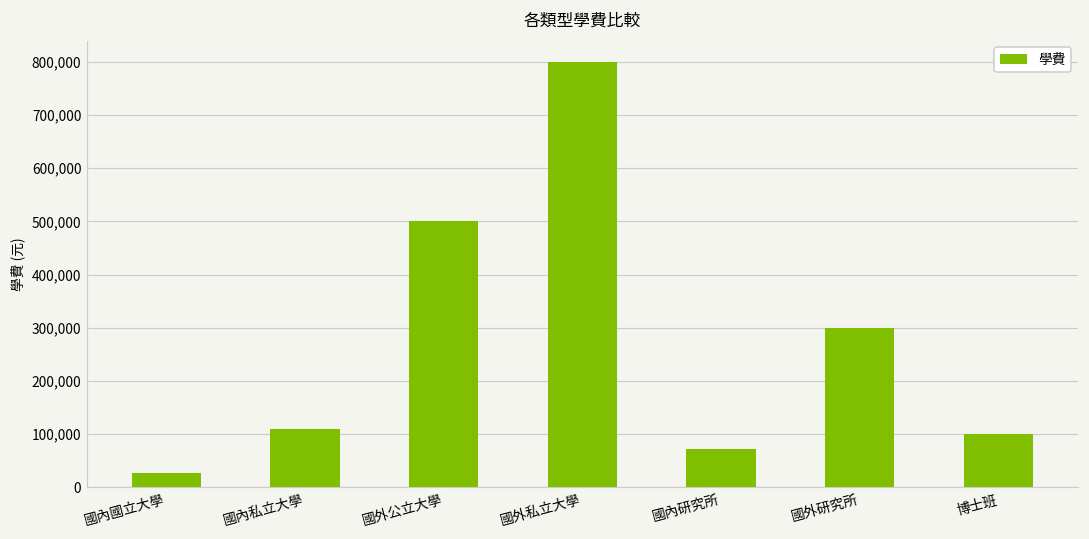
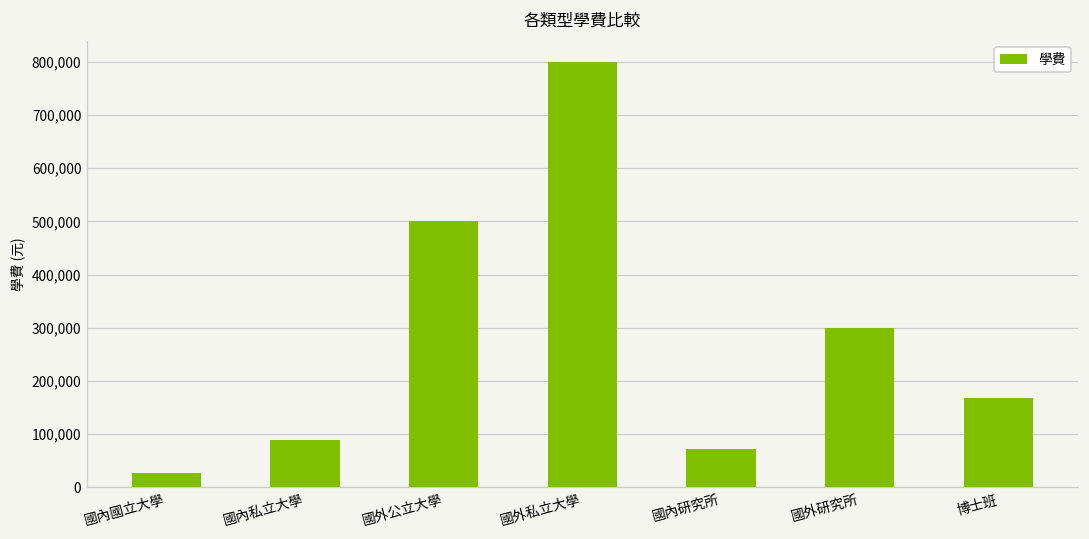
國內私立大學: 110,000 -> 90,000
博士班: 100,000 -> 170,000
